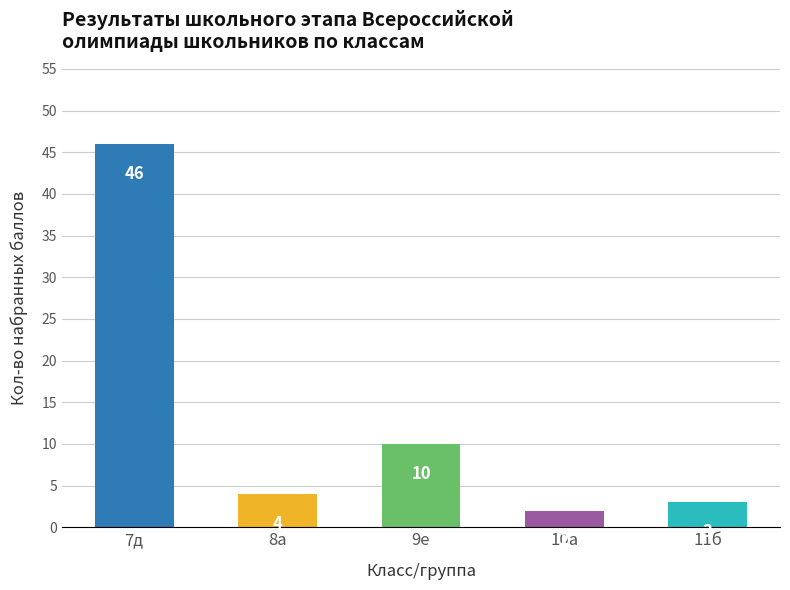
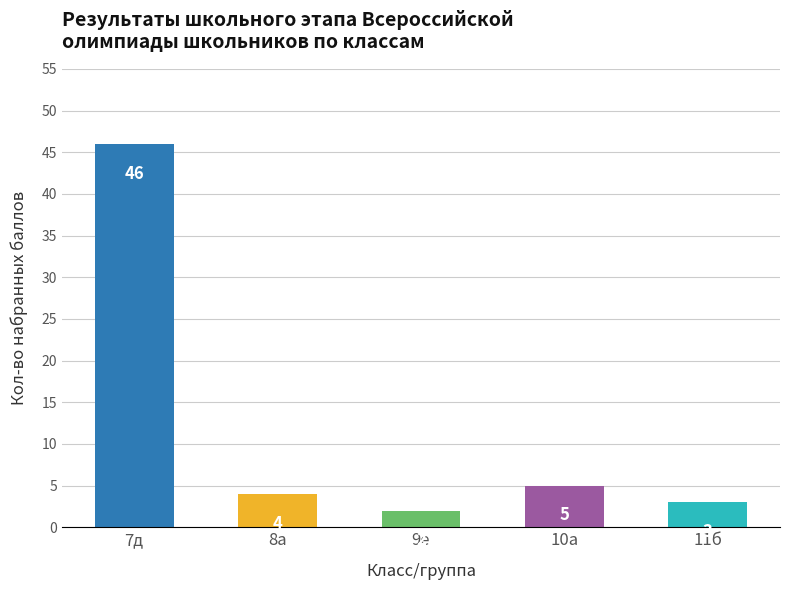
9е: 10 -> 2
10а: 2 -> 5
